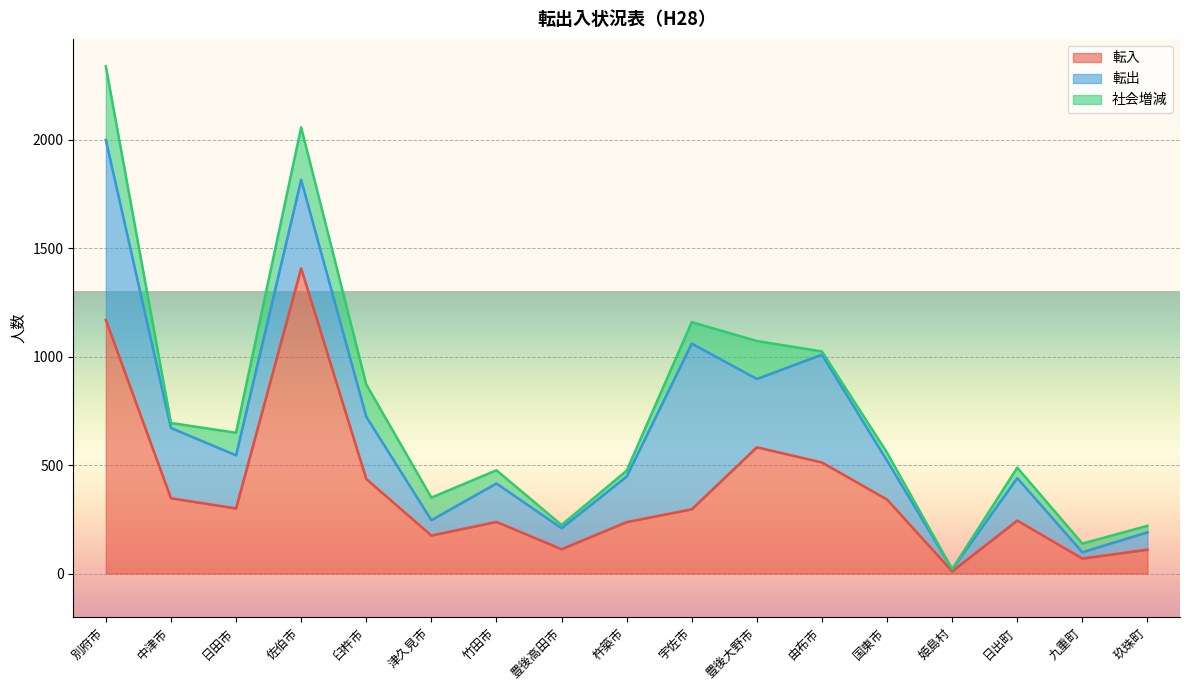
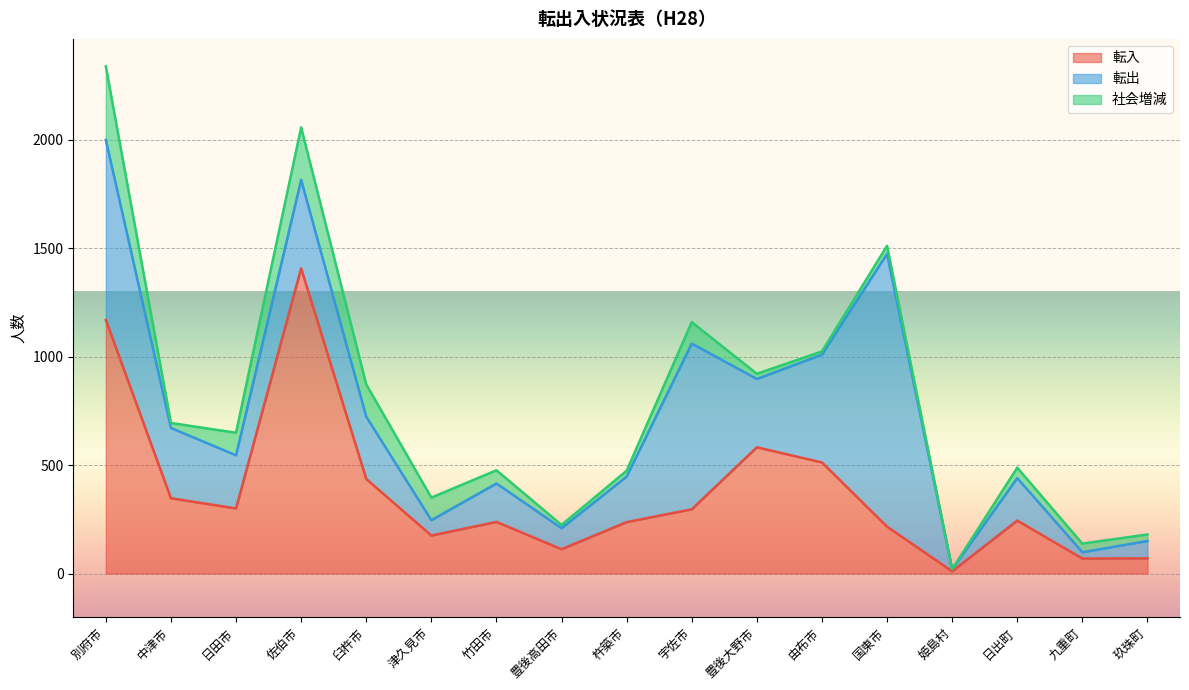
社会増減, 豊後大野市: 180 -> 20
転入, 国東市: 340 -> 220
転出, 国東市: 180 -> 1260
転入, 玖珠町: 110 -> 70
